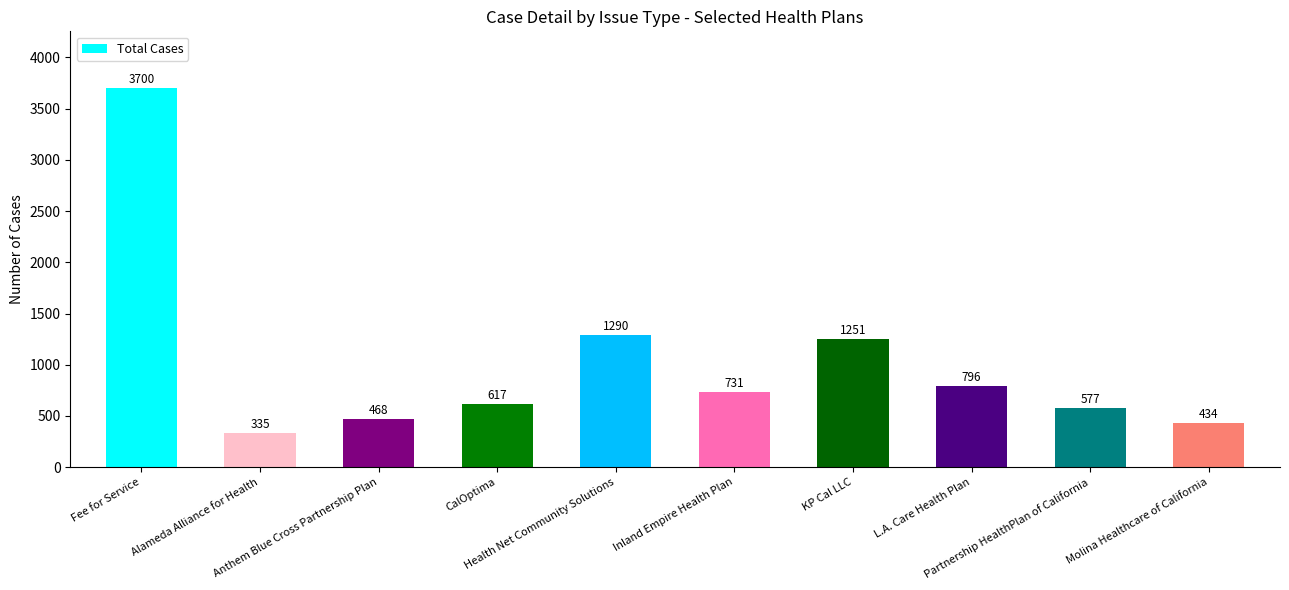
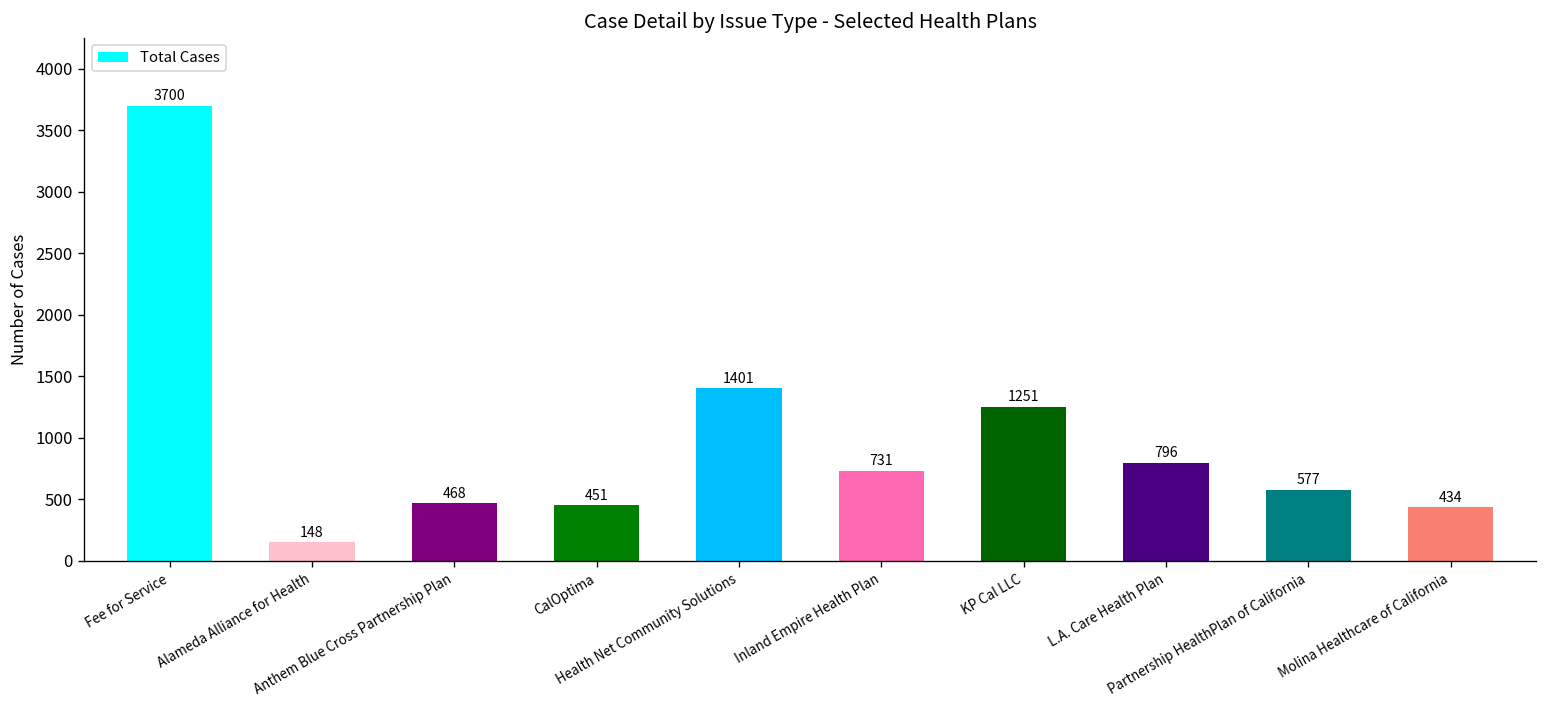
Alameda Alliance for Health: 335 -> 148
CalOptima: 617 -> 451
Health Net Community Solutions: 1290 -> 1401
